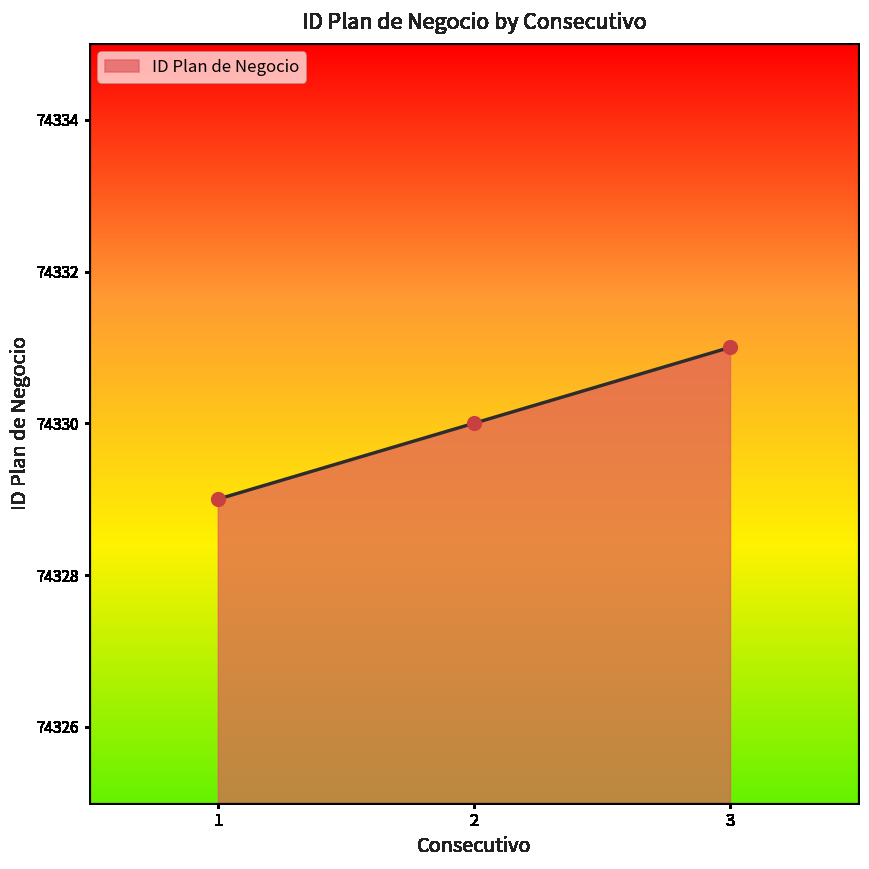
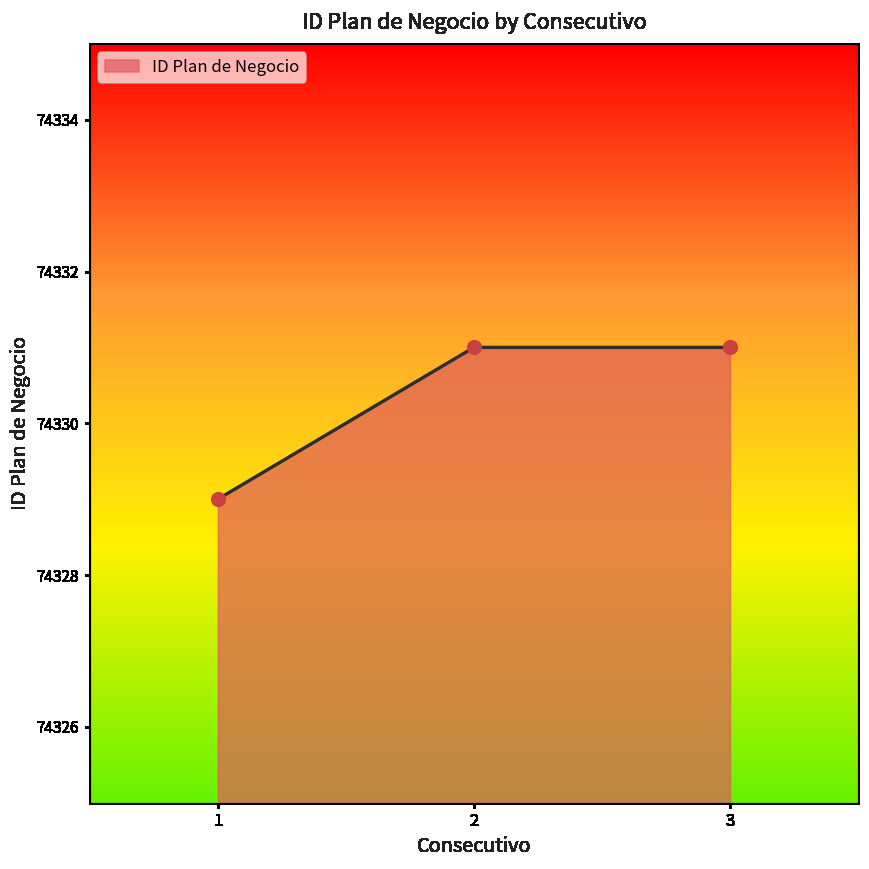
2: 74330 -> 74331
